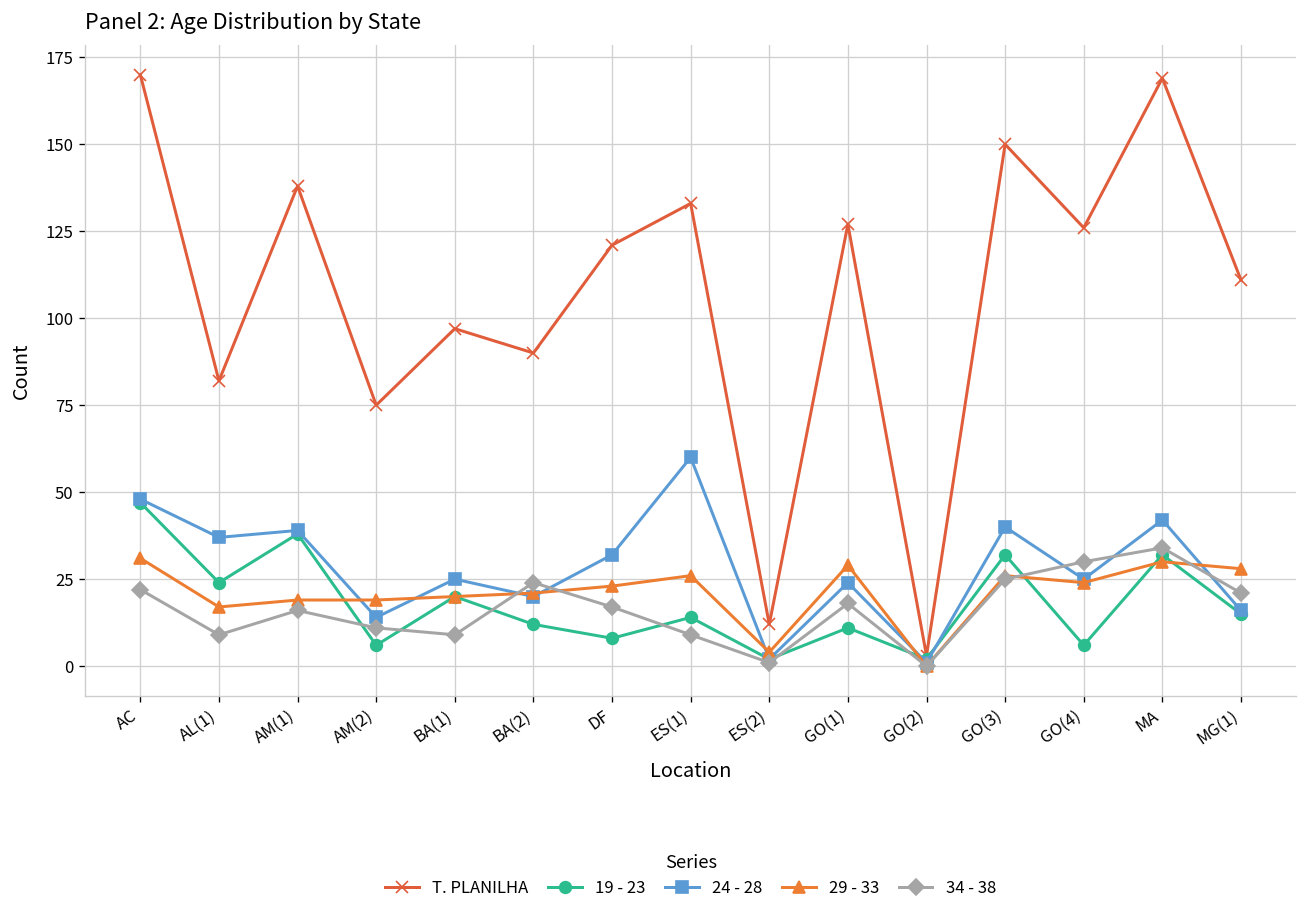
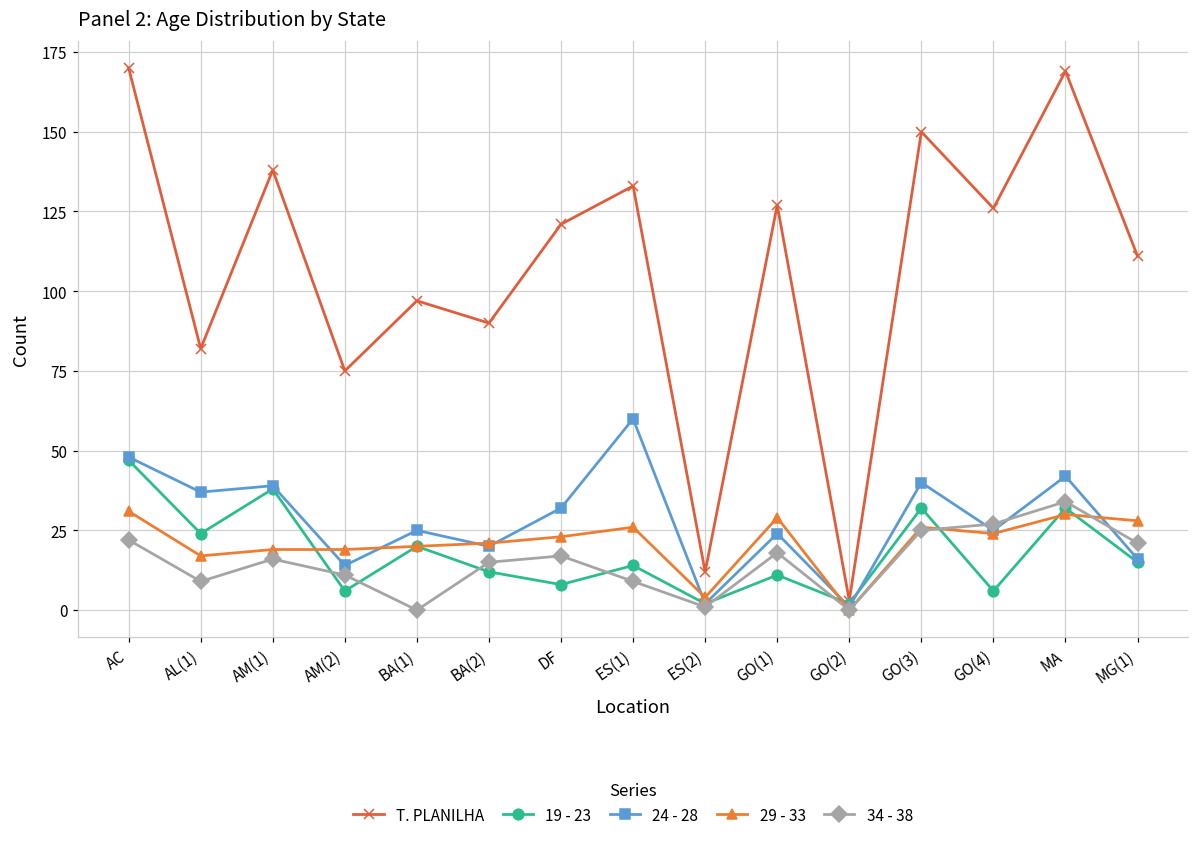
34 - 38, BA(1): 9 -> 0
34 - 38, BA(2): 24 -> 15
34 - 38, GO(4): 30 -> 27
